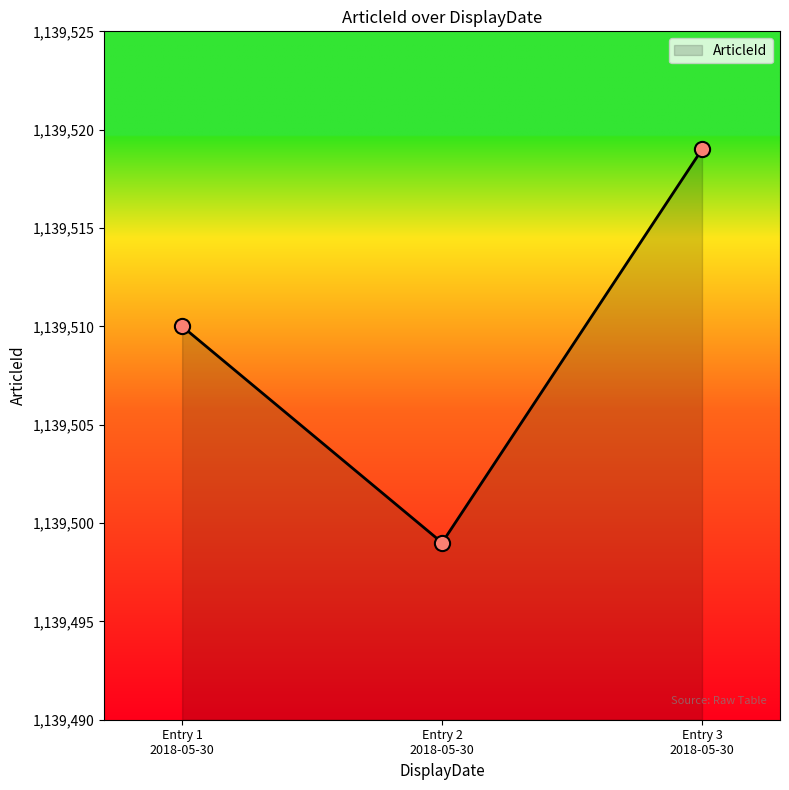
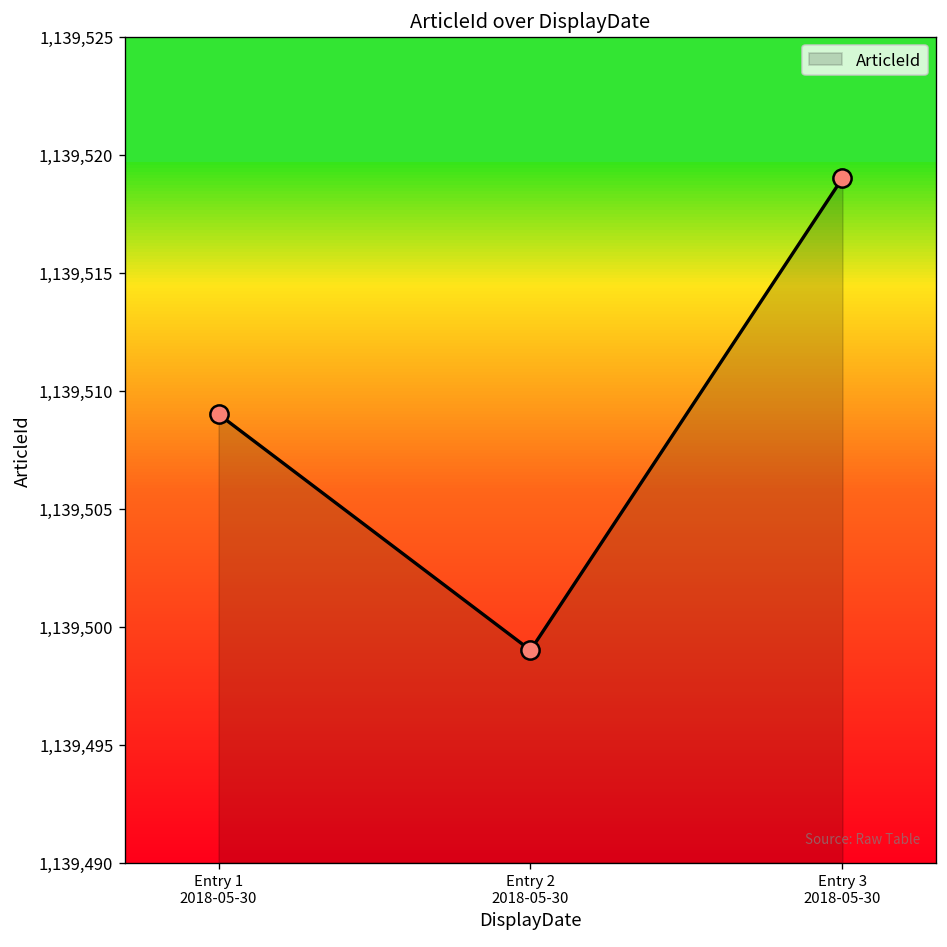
Entry 1 2018-05-30: 1,139,510 -> 1,139,509
